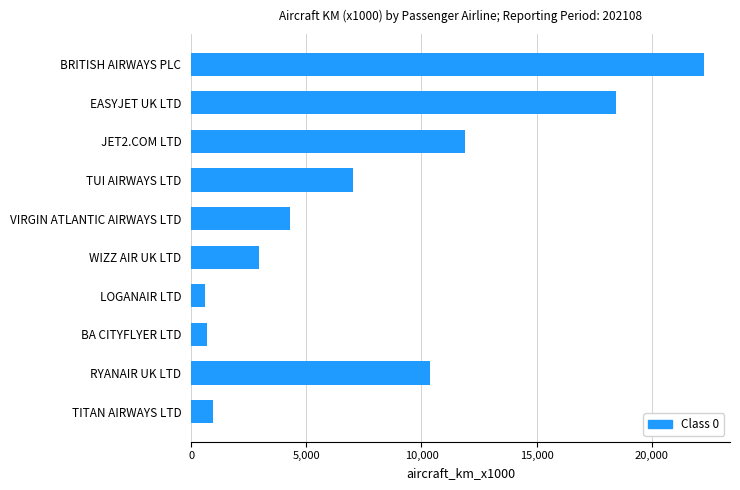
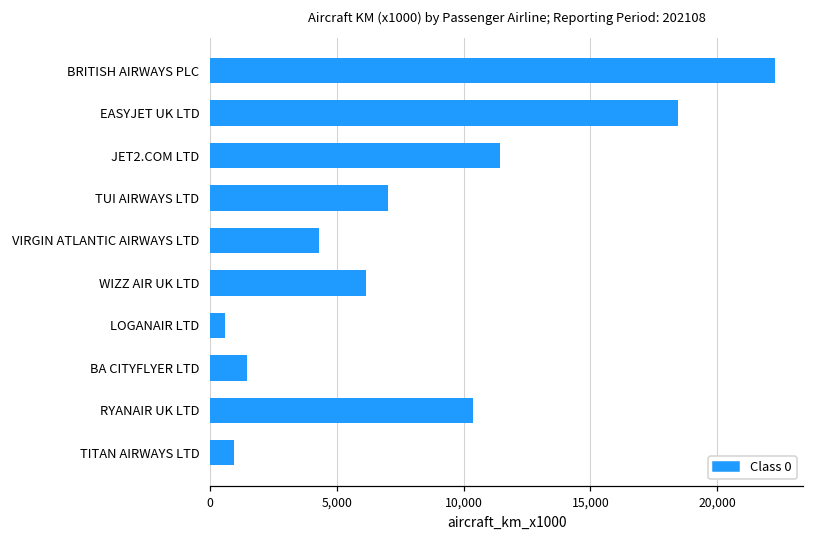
JET2.COM LTD: 11,900 -> 11,400
WIZZ AIR UK LTD: 2,900 -> 6,100
BA CITYFLYER LTD: 700 -> 1,400
